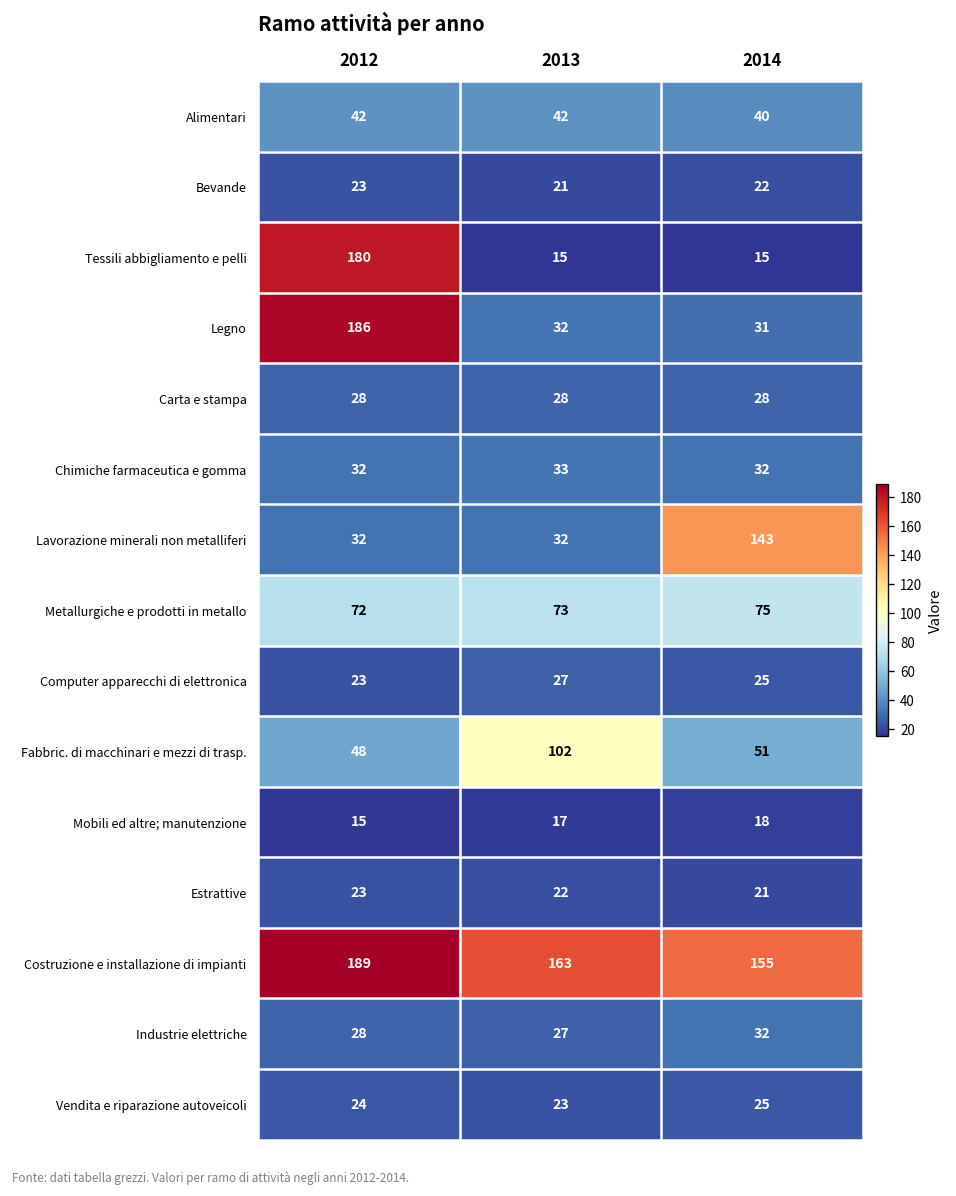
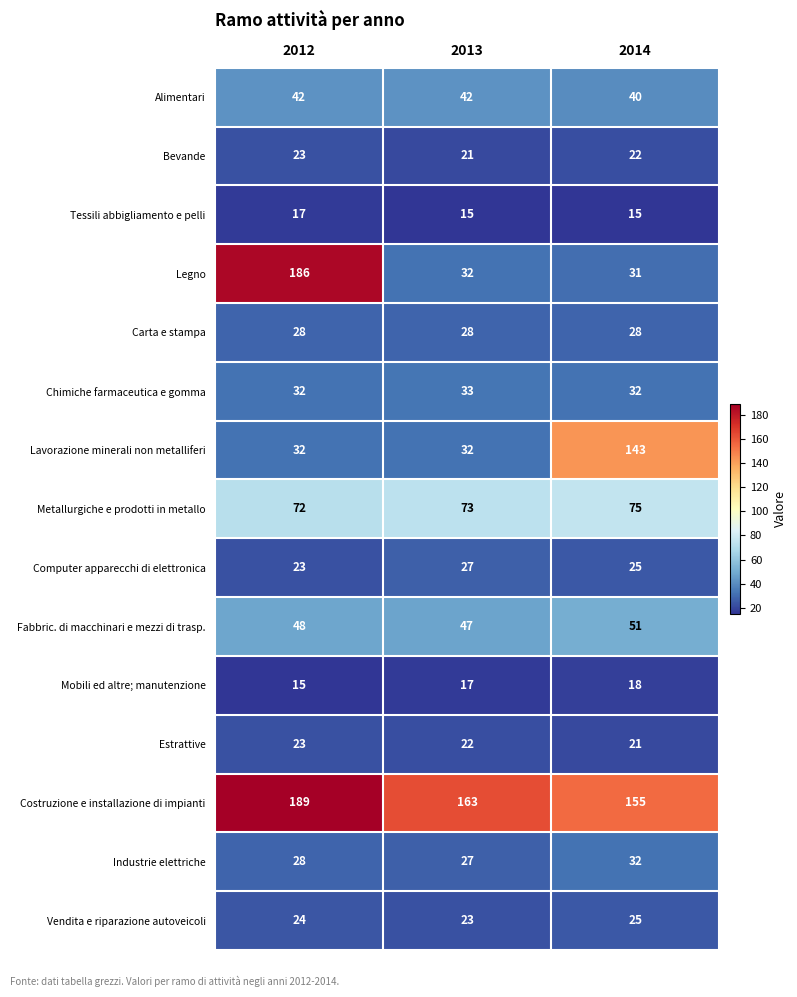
Tessili abbigliamento e pelli, 2012: 180 -> 17
Fabbric. di macchinari e mezzi di trasp., 2013: 102 -> 47
